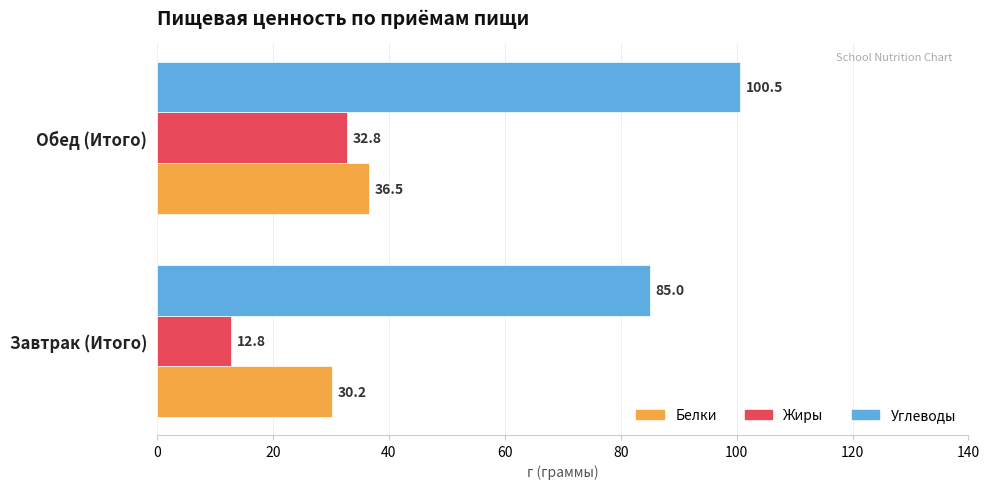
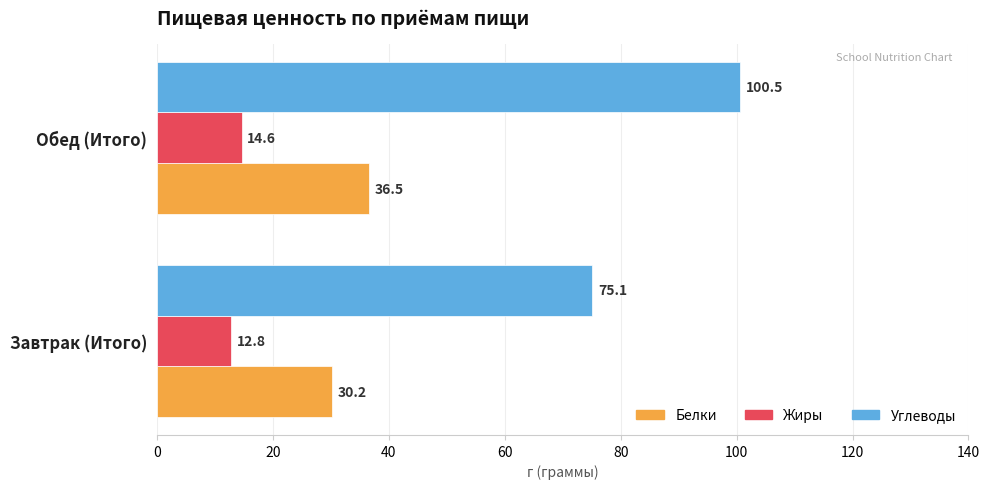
Жиры, Обед (Итого): 32.8 -> 14.6
Углеводы, Завтрак (Итого): 85.0 -> 75.1
